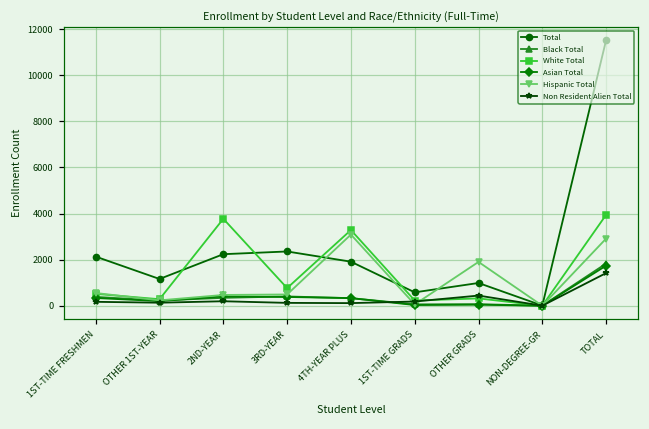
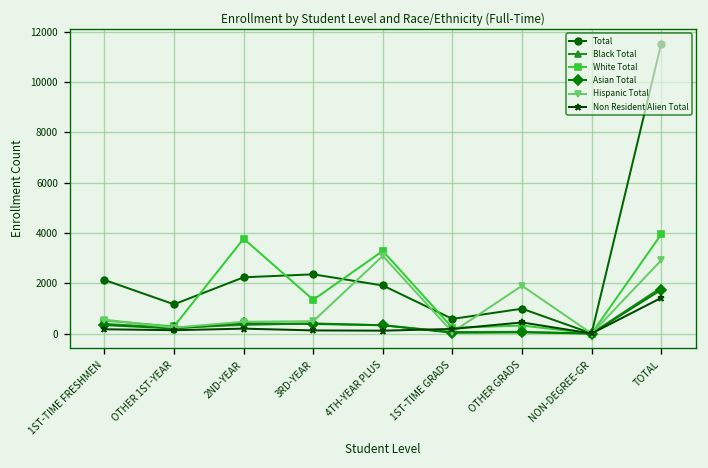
White Total, 3RD-YEAR: 800 -> 1300
